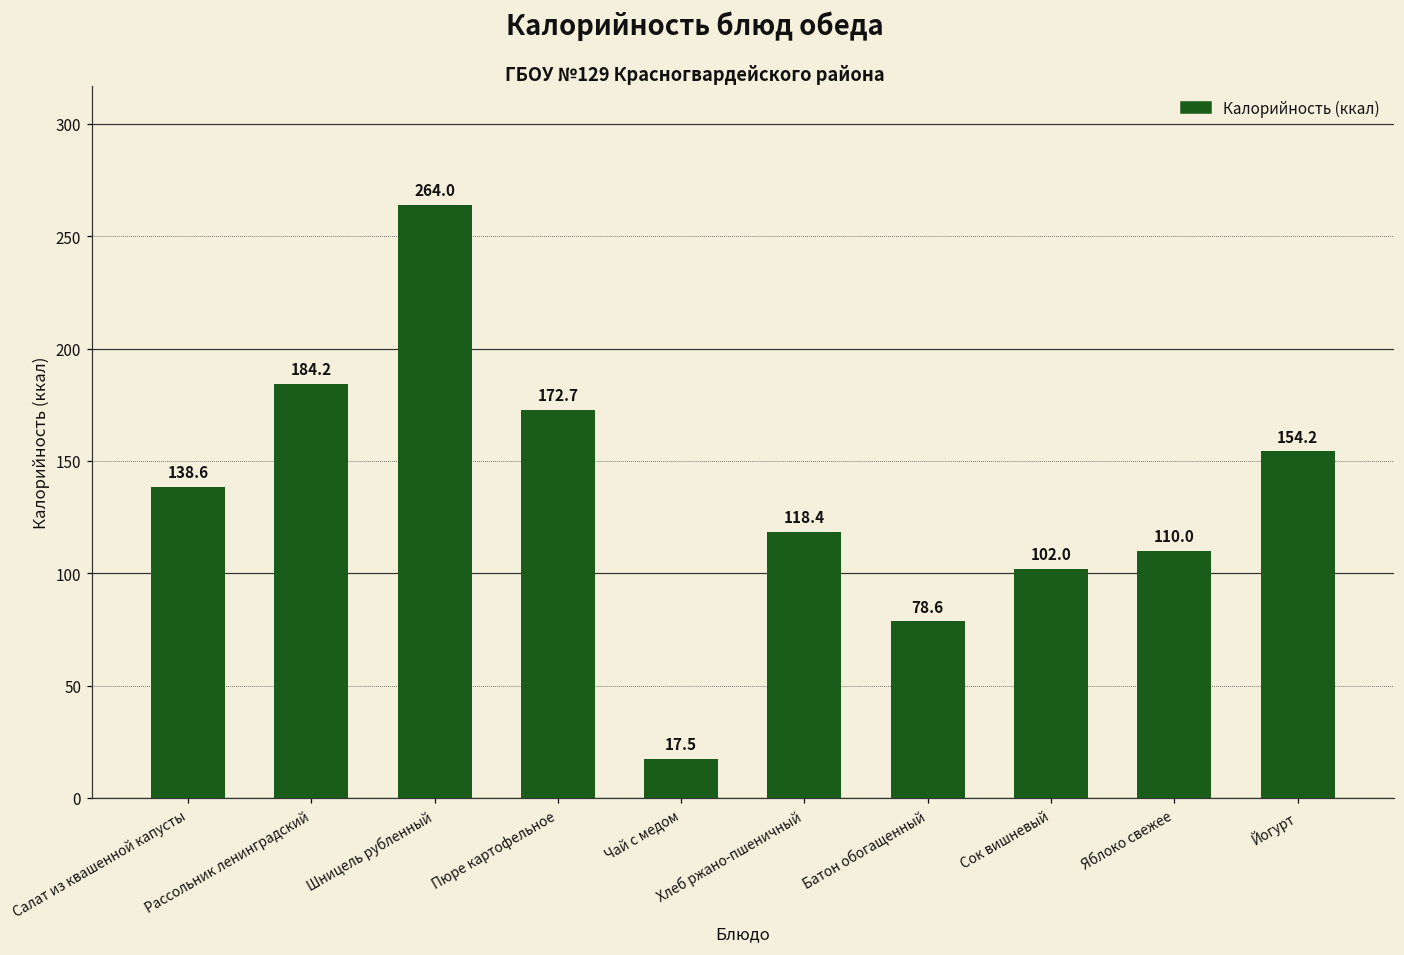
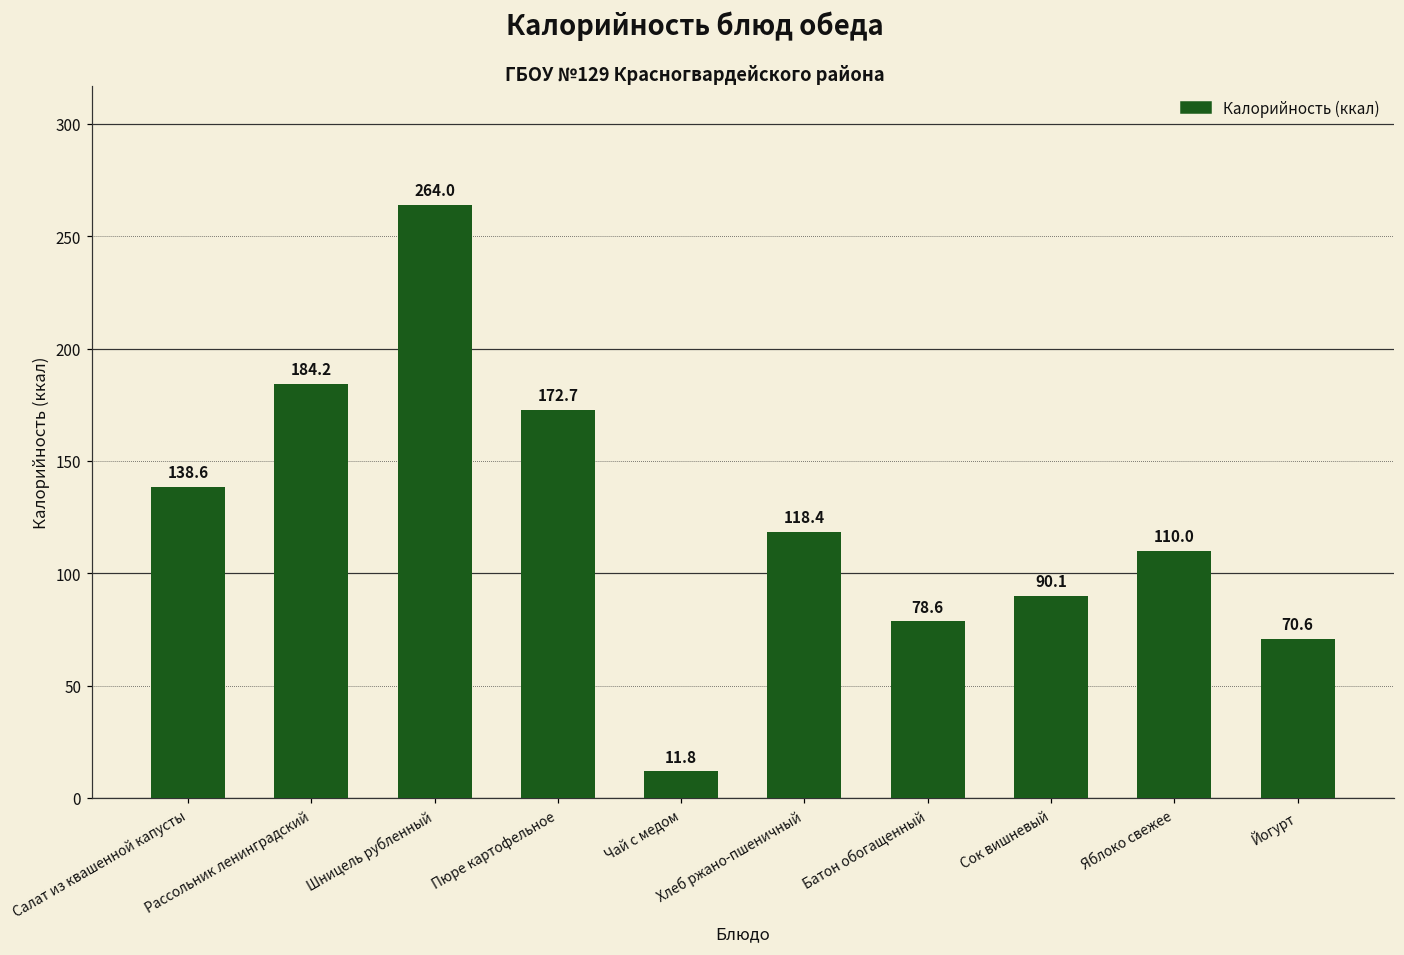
Чай с медом: 17.5 -> 11.8
Сок вишневый: 102.0 -> 90.1
Йогурт: 154.2 -> 70.6
